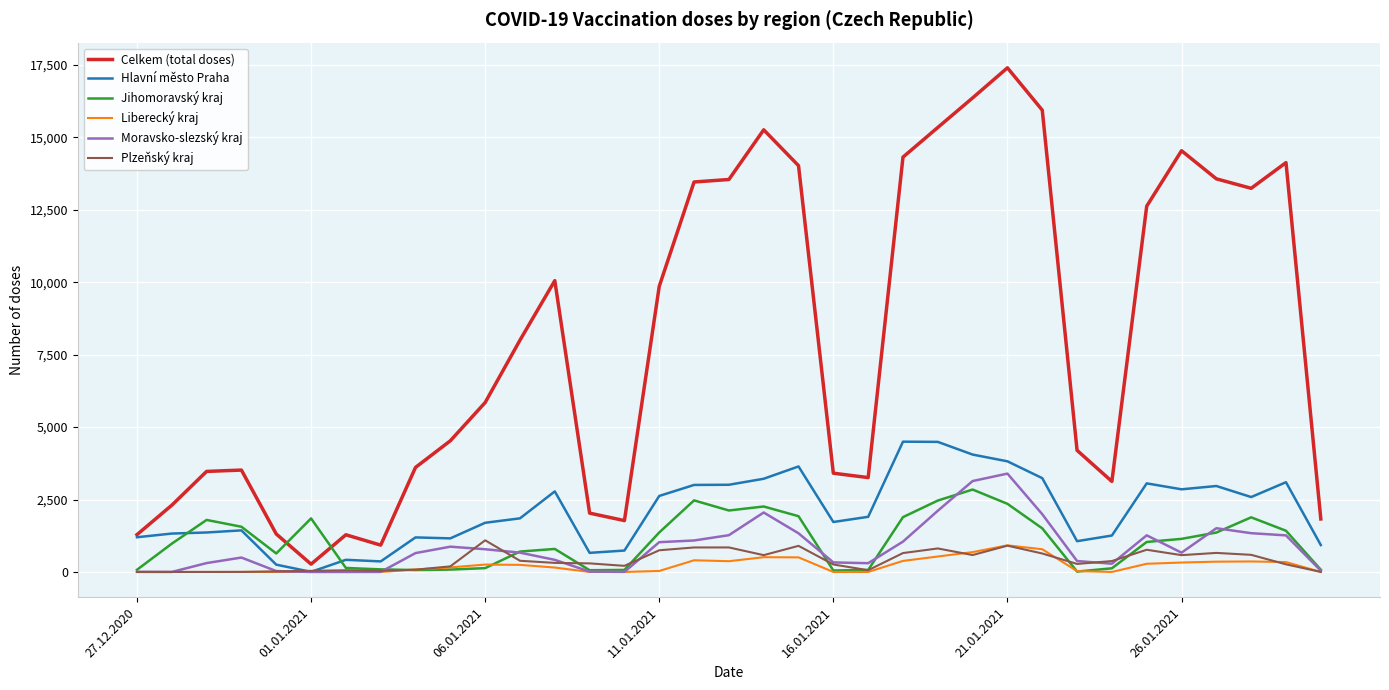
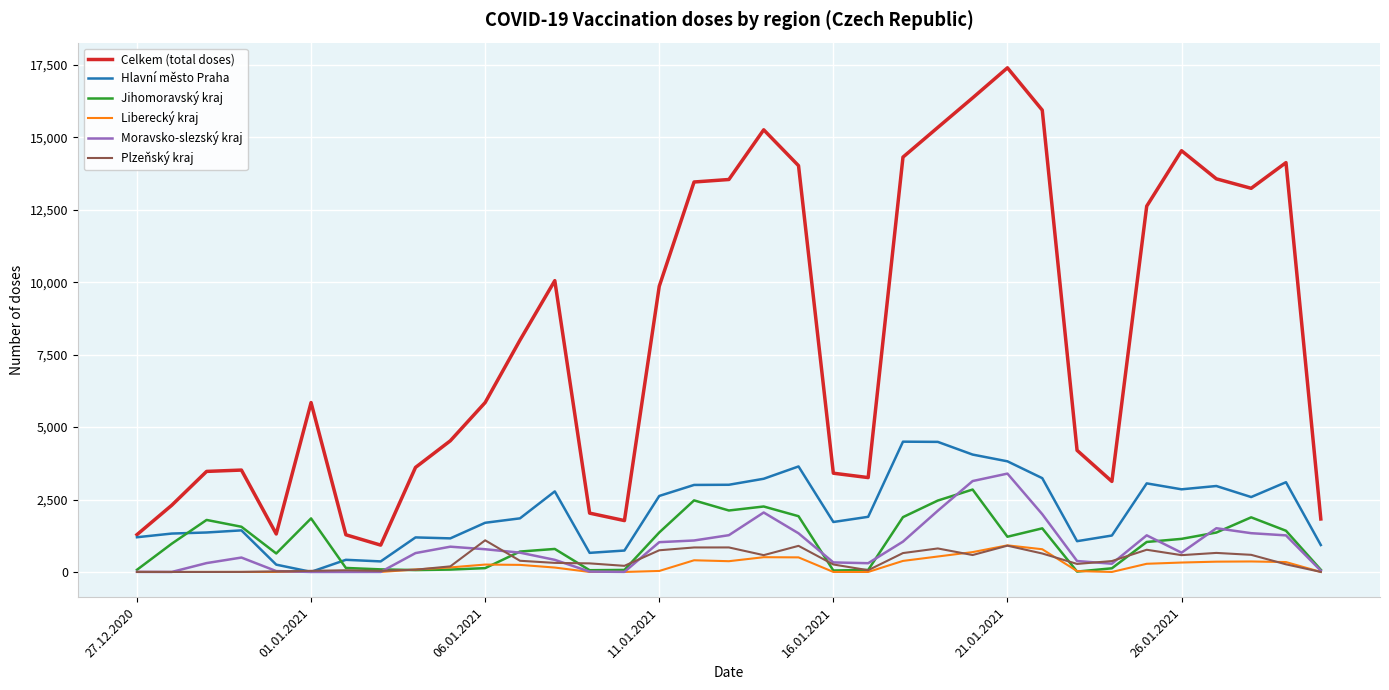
Celkem (total doses), 01.01.2021: 300 -> 5,800
Jihomoravský kraj, 21.01.2021: 2,400 -> 1,200
